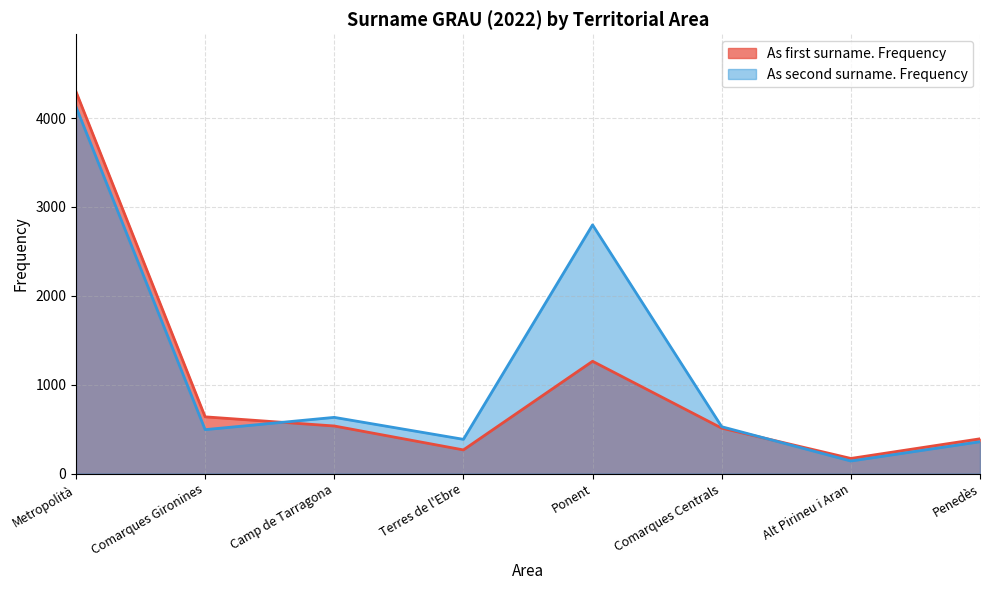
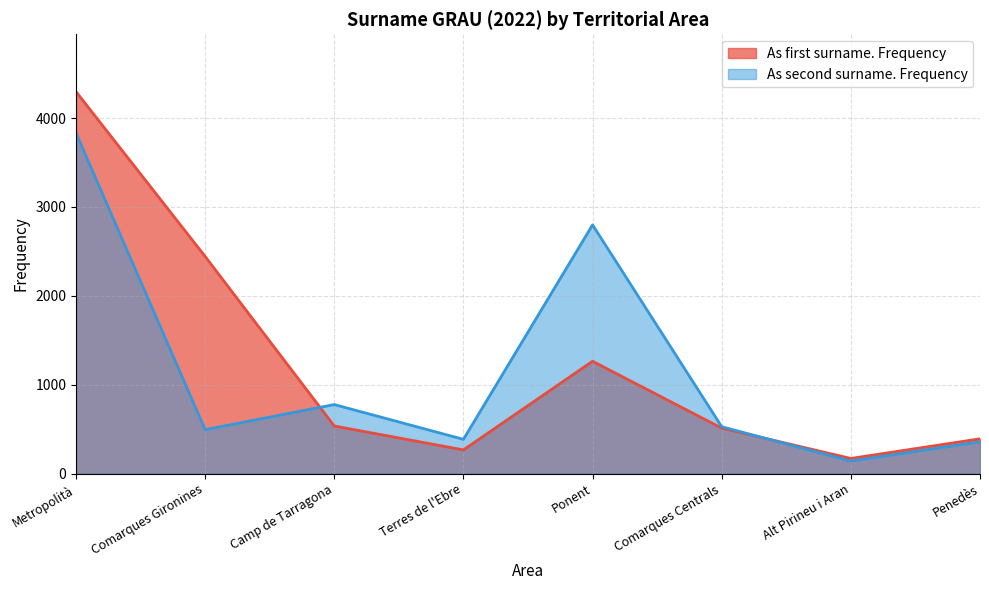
As second surname. Frequency, Metropolità: 4100 -> 3800
As first surname. Frequency, Comarques Gironines: 600 -> 2400
As second surname. Frequency, Camp de Tarragona: 600 -> 800
